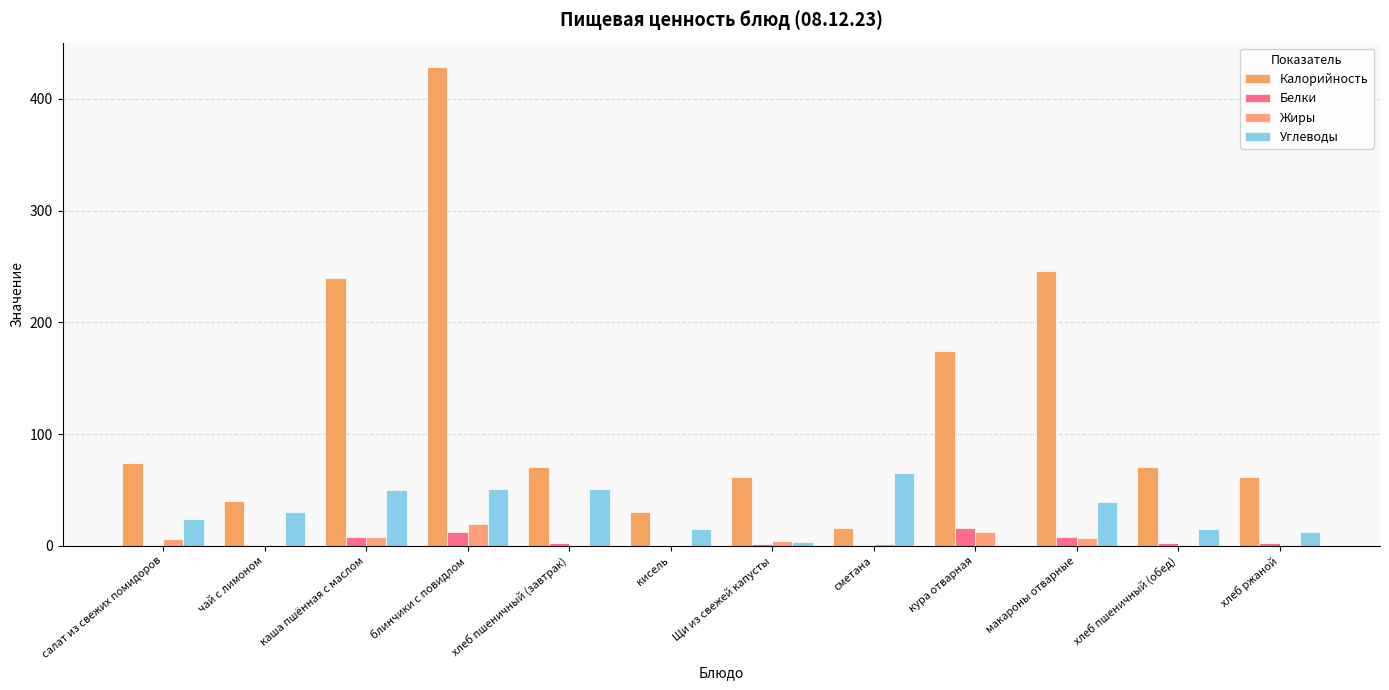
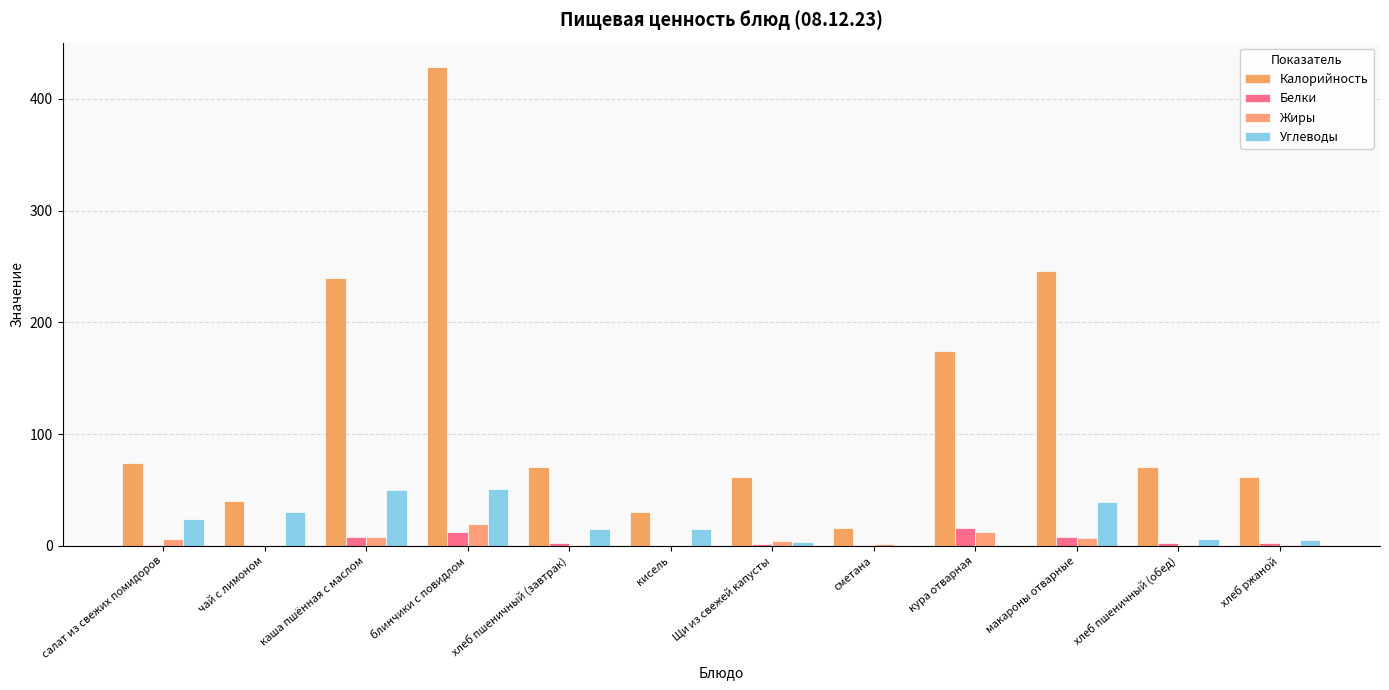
Углеводы, хлеб пшеничный (завтрак): 51 -> 15
Углеводы, сметана: 65 -> 0
Углеводы, хлеб пшеничный (обед): 15 -> 6
Углеводы, хлеб ржаной: 12 -> 5
